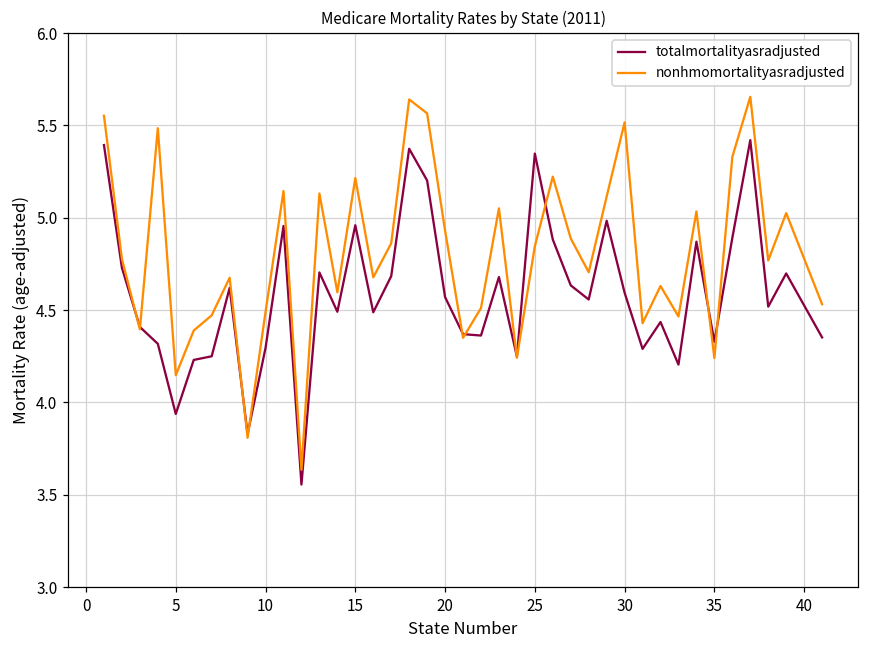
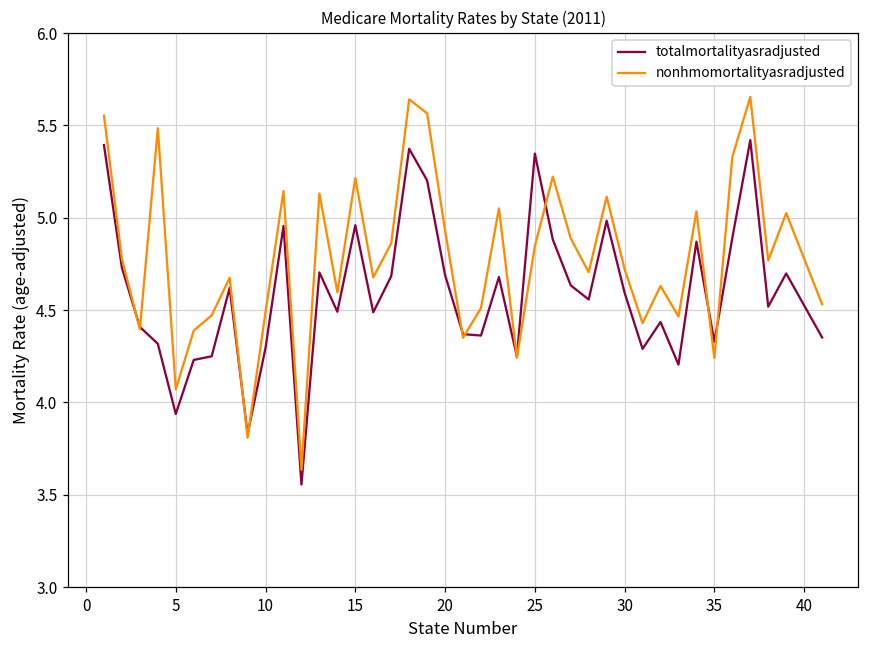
nonhmomortalityasradjusted, 5: 4.15 -> 4.07
totalmortalityasradjusted, 20: 4.57 -> 4.69
nonhmomortalityasradjusted, 30: 5.52 -> 4.72
